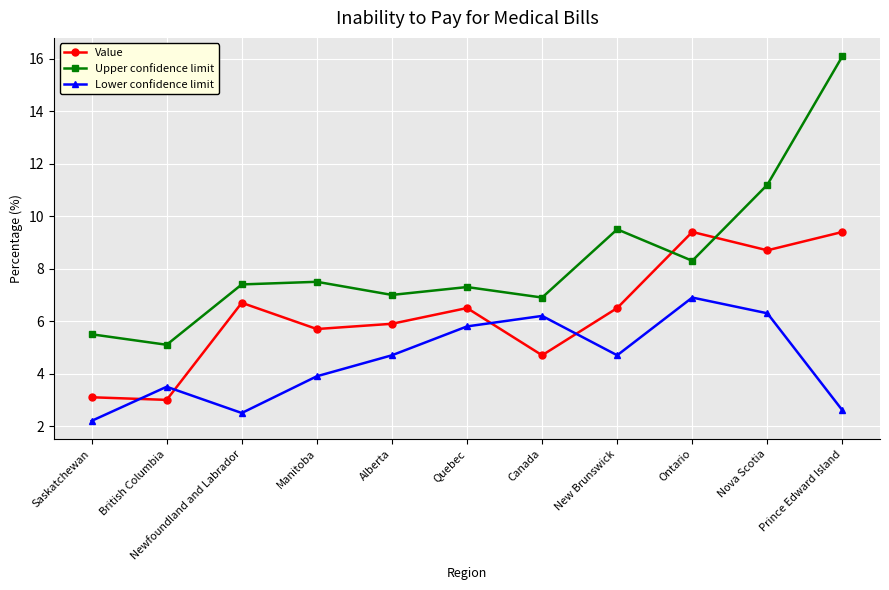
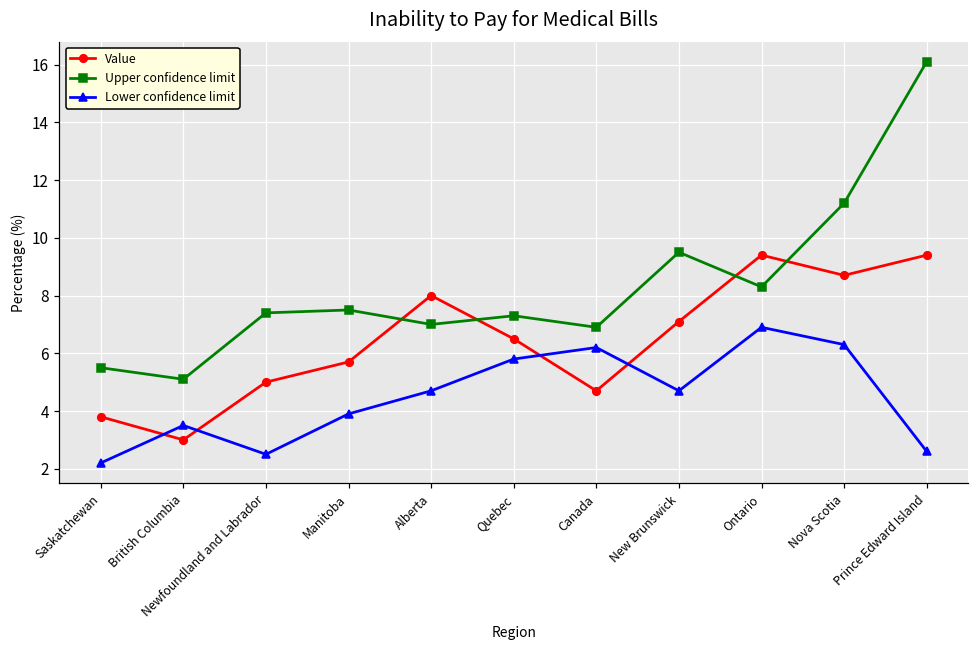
Value, Saskatchewan: 3.1 -> 3.8
Value, Newfoundland and Labrador: 6.7 -> 5.0
Value, Alberta: 5.9 -> 8.0
Value, New Brunswick: 6.5 -> 7.1
